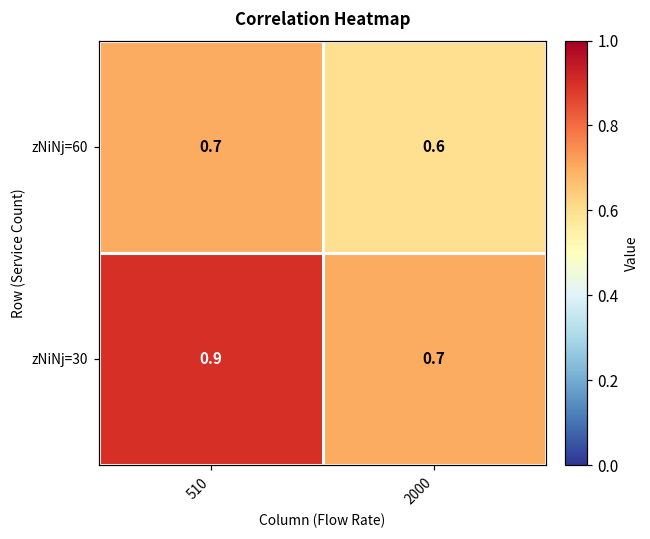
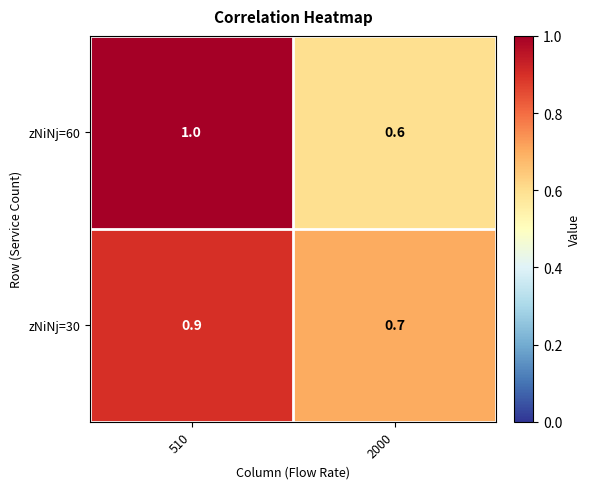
zNiNj=60, 510: 0.7 -> 1.0
